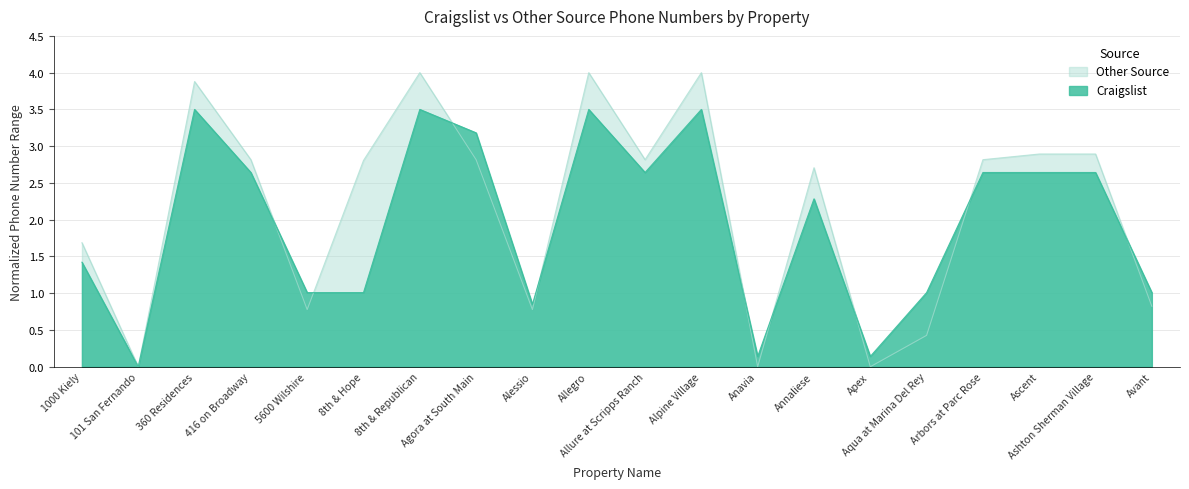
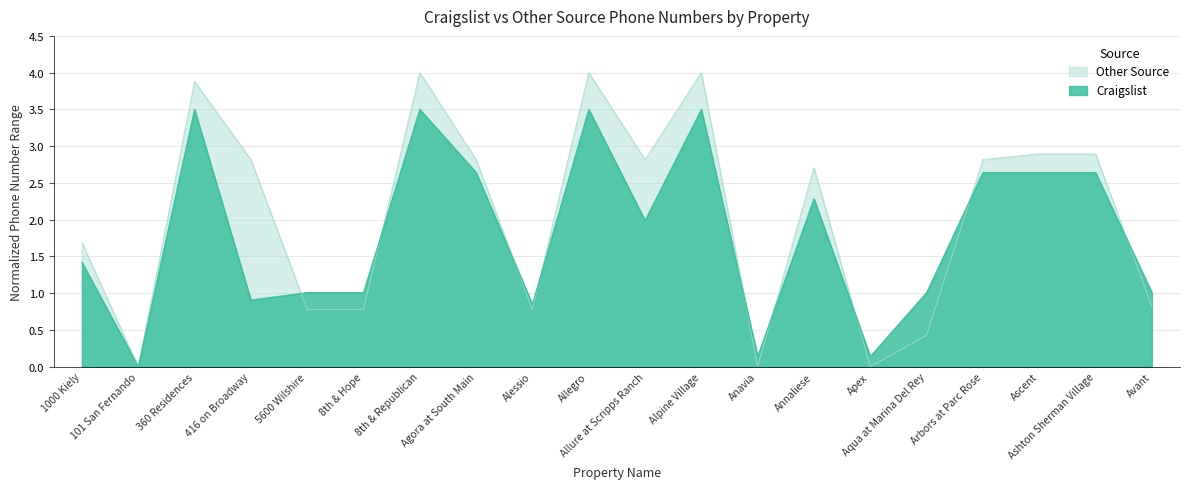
Craigslist, 416 on Broadway: 2.6 -> 0.9
Other Source, 8th & Hope: 2.8 -> 0.8
Craigslist, Agora at South Main: 3.2 -> 2.6
Craigslist, Allure at Scripps Ranch: 2.6 -> 2.0
